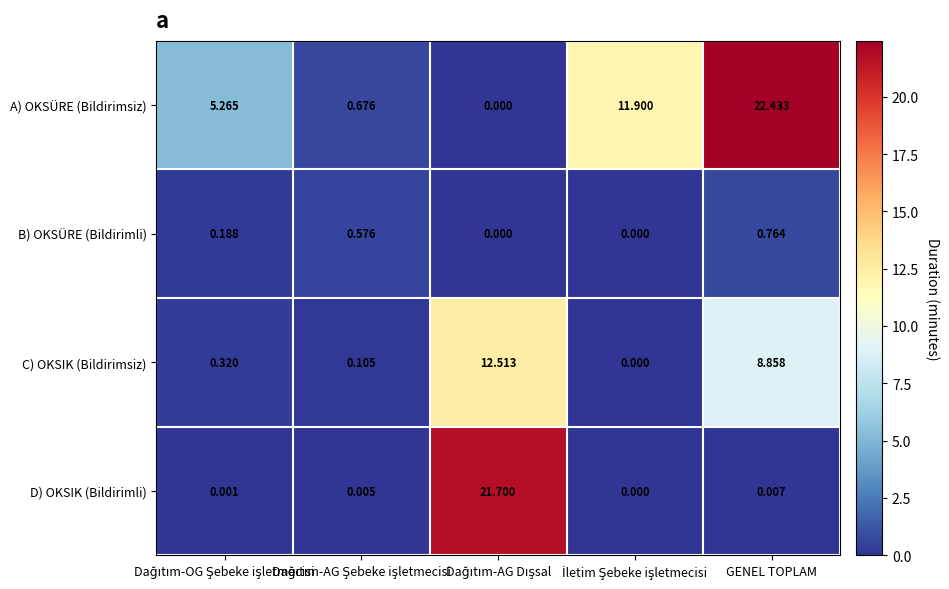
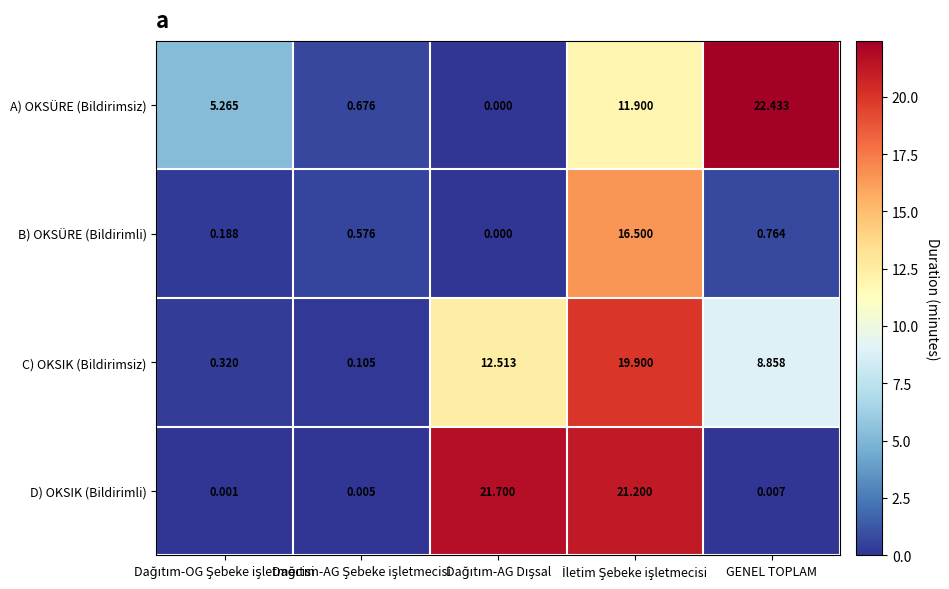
B) OKSÜRE (Bildirimli), İletim Şebeke işletmecisi: 0.000 -> 16.500
C) OKSIK (Bildirimsiz), İletim Şebeke işletmecisi: 0.000 -> 19.900
D) OKSIK (Bildirimli), İletim Şebeke işletmecisi: 0.000 -> 21.200
